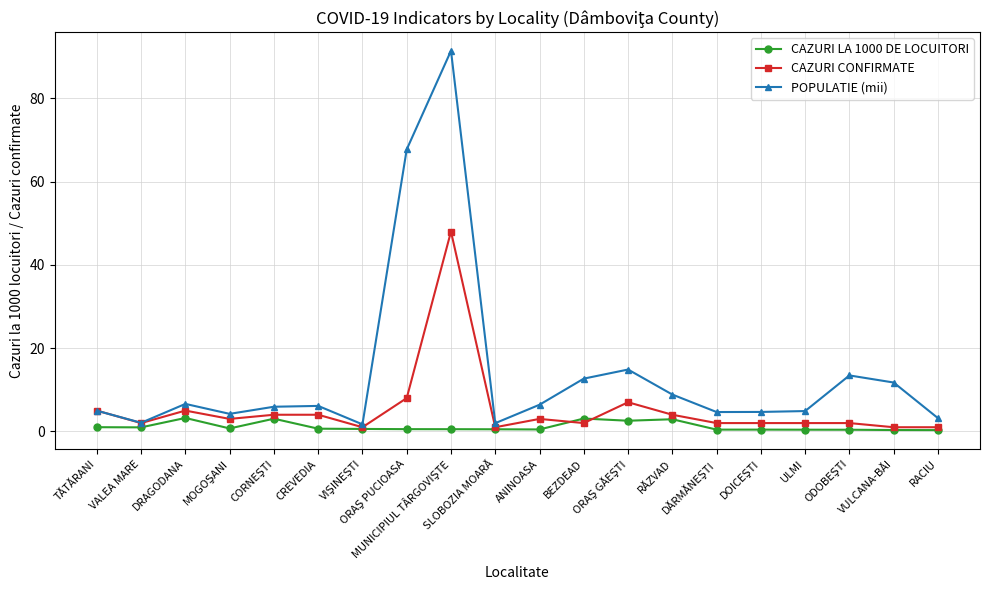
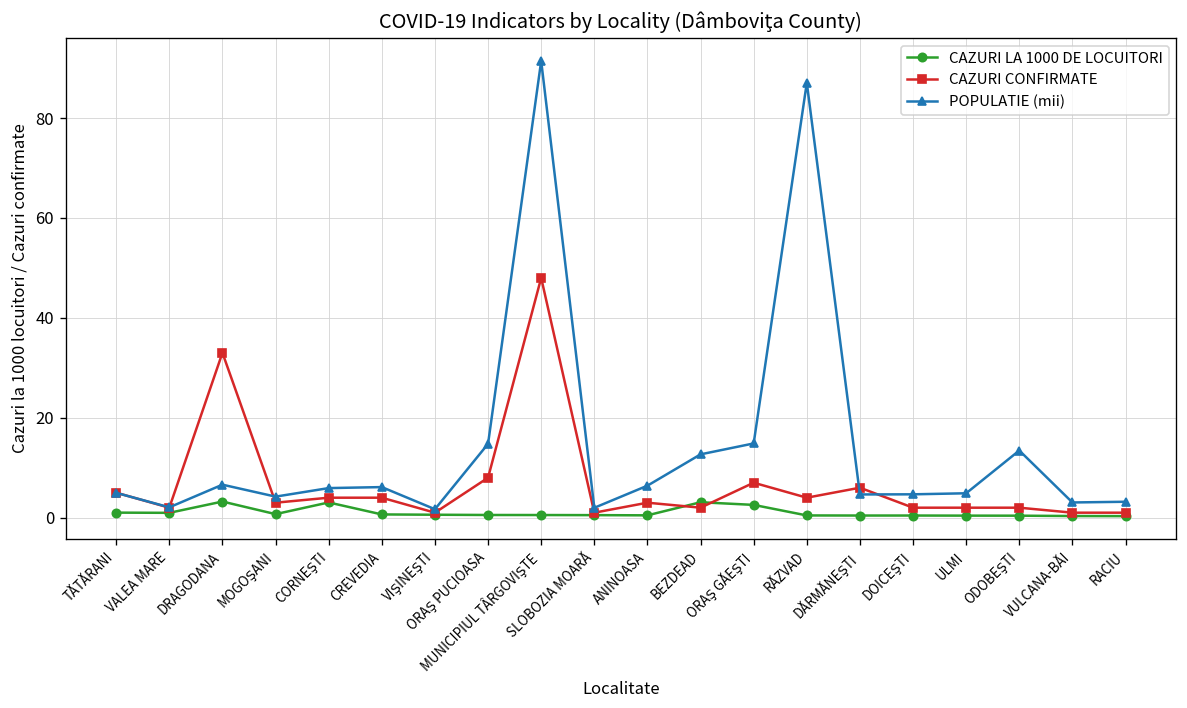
CAZURI CONFIRMATE, DRAGODANA: 5 -> 33
POPULATIE (mii), ORAŞ PUCIOASA: 68 -> 15
CAZURI LA 1000 DE LOCUITORI, RĂZVAD: 3 -> 0
POPULATIE (mii), RĂZVAD: 9 -> 87
CAZURI CONFIRMATE, DĂRMĂNEŞTI: 2 -> 6
POPULATIE (mii), VULCANA-BĂI: 12 -> 3
